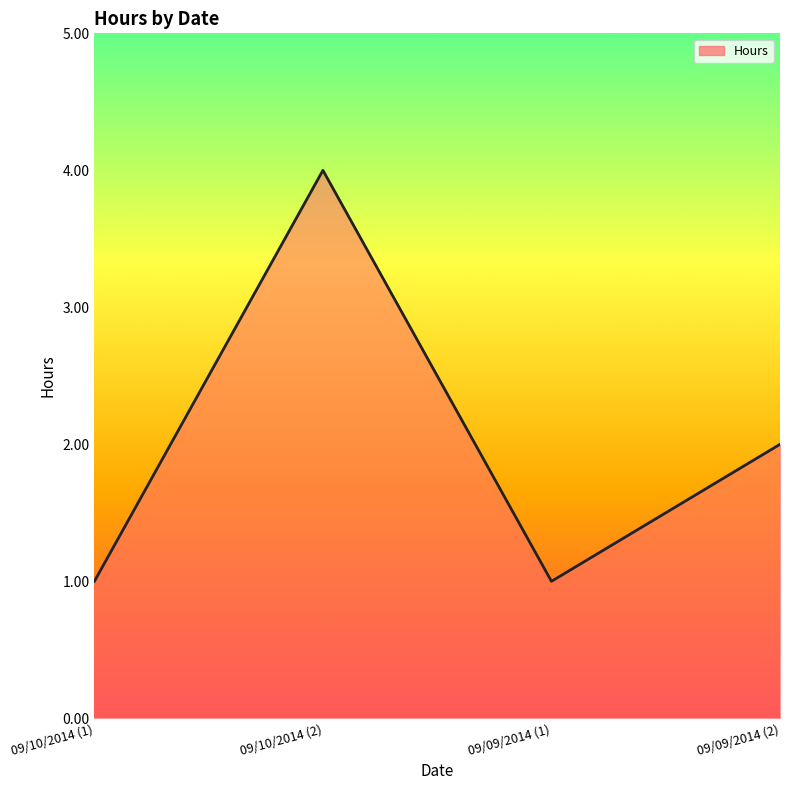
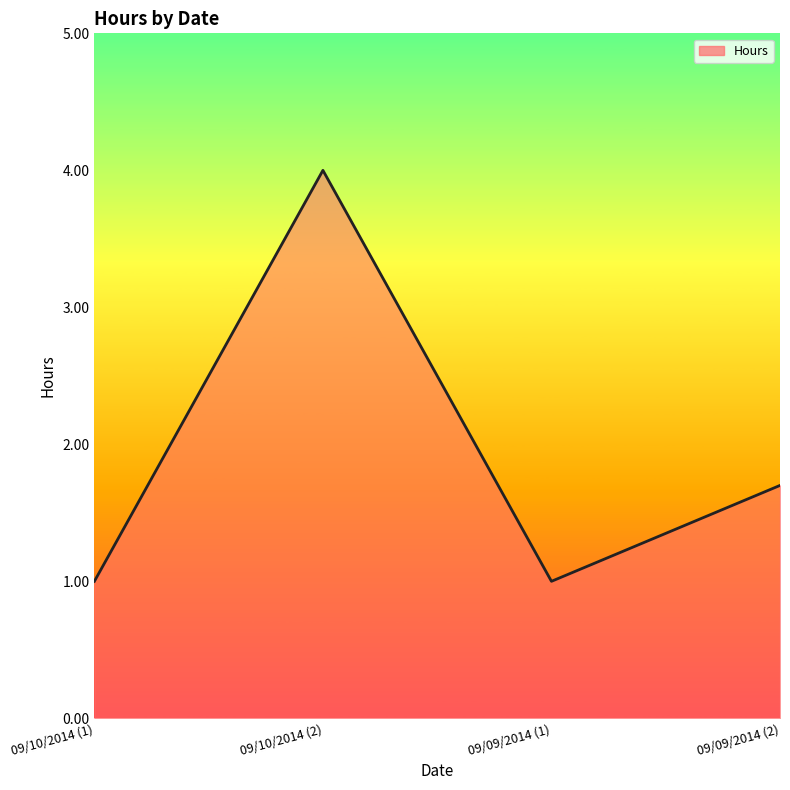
09/09/2014 (2): 2.0 -> 1.7
